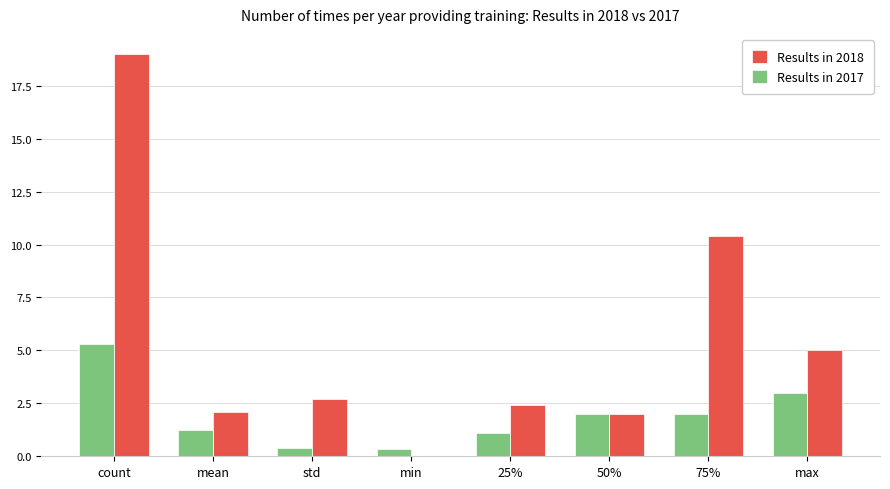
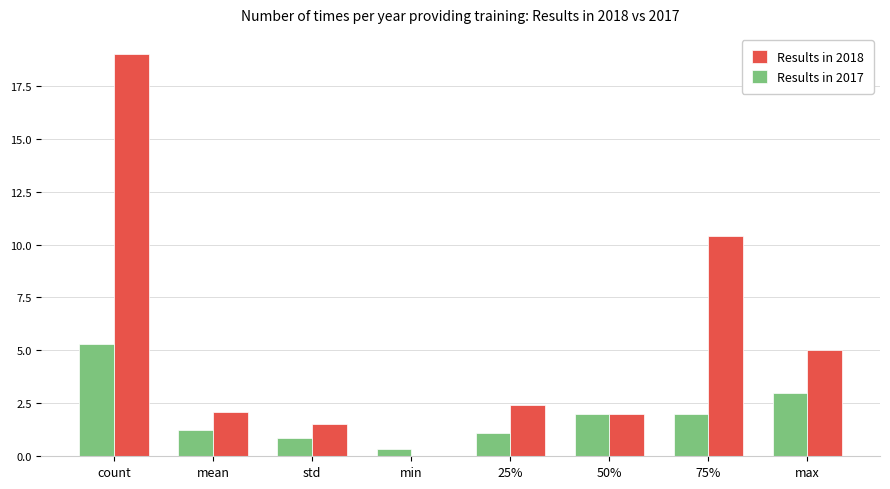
Results in 2017, std: 0.4 -> 0.9
Results in 2018, std: 2.7 -> 1.5
